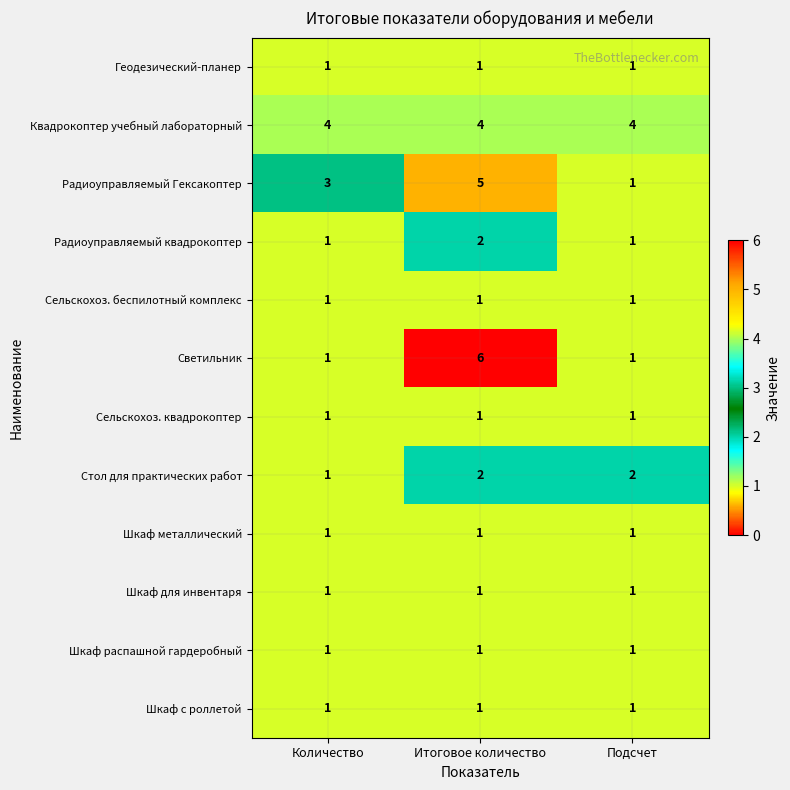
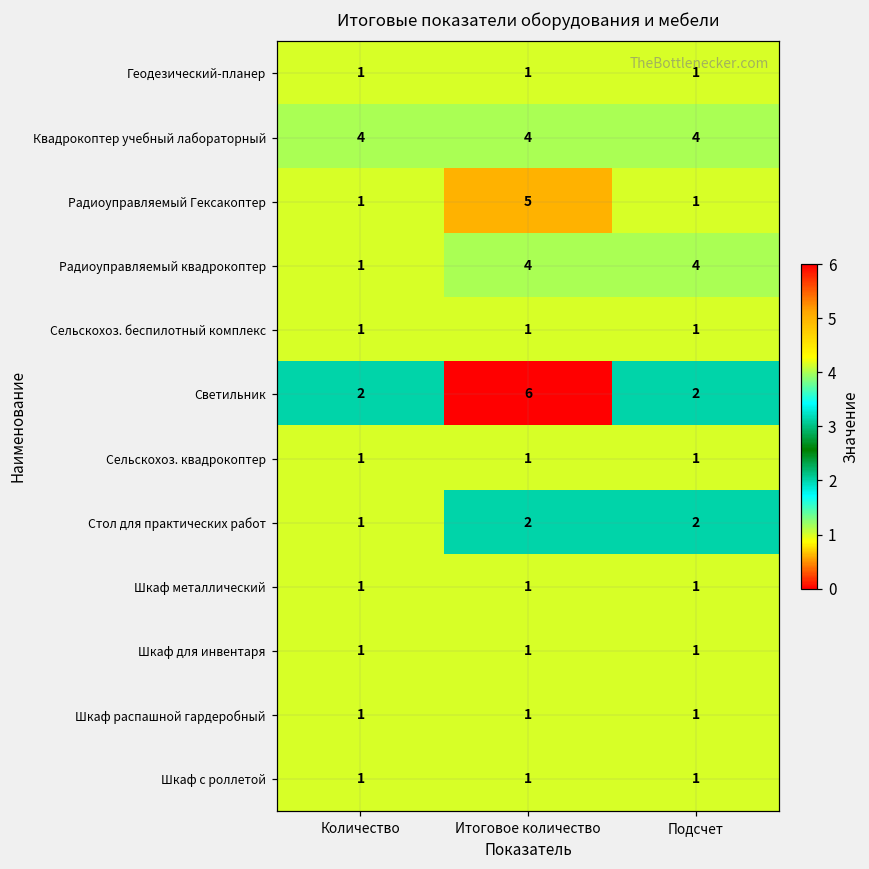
Радиоуправляемый Гексакоптер, Количество: 3 -> 1
Радиоуправляемый квадрокоптер, Итоговое количество: 2 -> 4
Радиоуправляемый квадрокоптер, Подсчет: 1 -> 4
Светильник, Количество: 1 -> 2
Светильник, Подсчет: 1 -> 2
